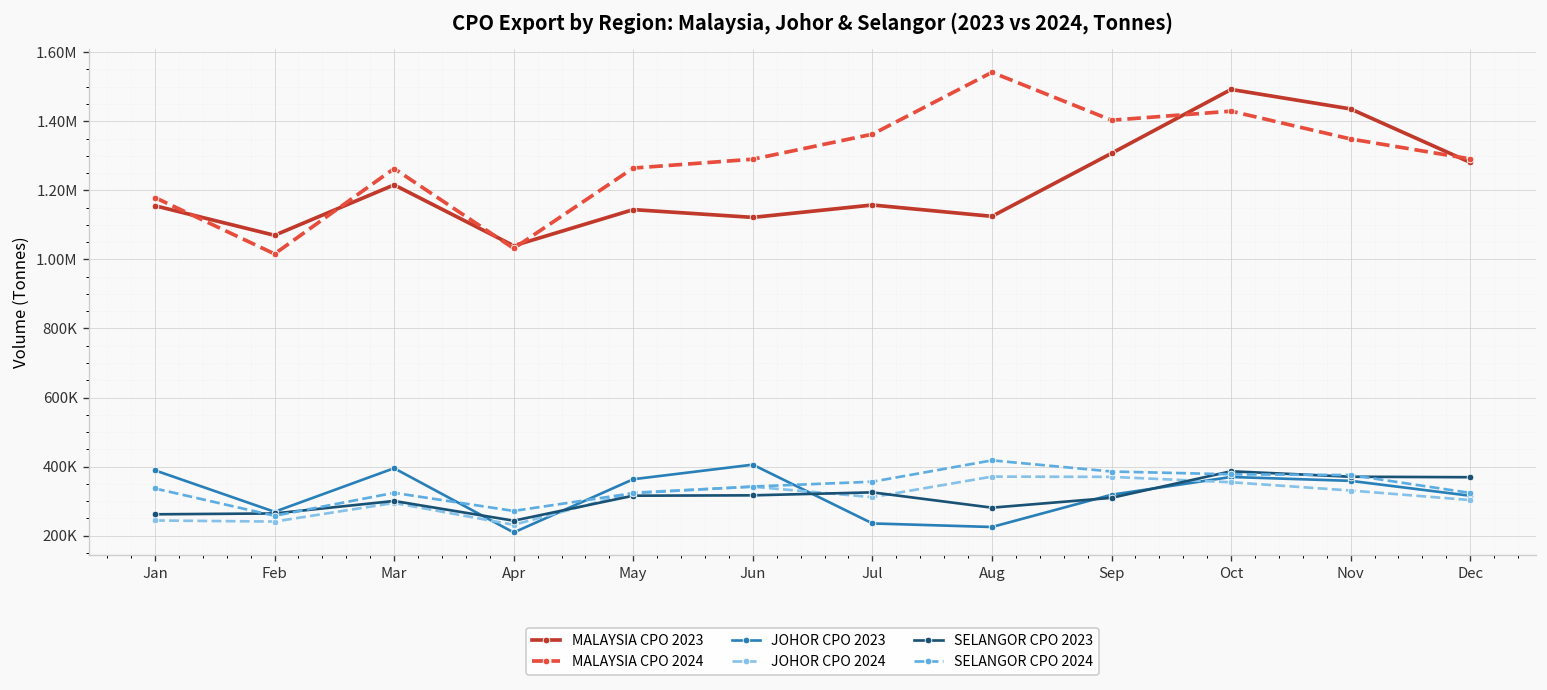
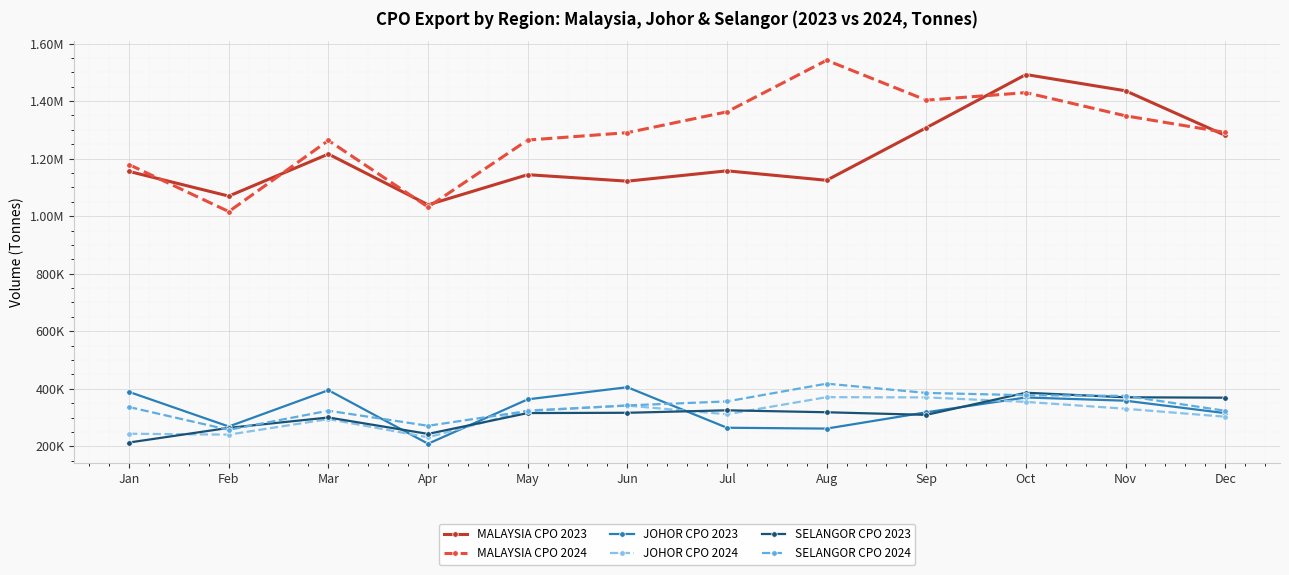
SELANGOR CPO 2023, Jan: 260000 -> 210000
JOHOR CPO 2023, Jul: 240000 -> 260000
JOHOR CPO 2023, Aug: 230000 -> 260000
SELANGOR CPO 2023, Aug: 280000 -> 320000
